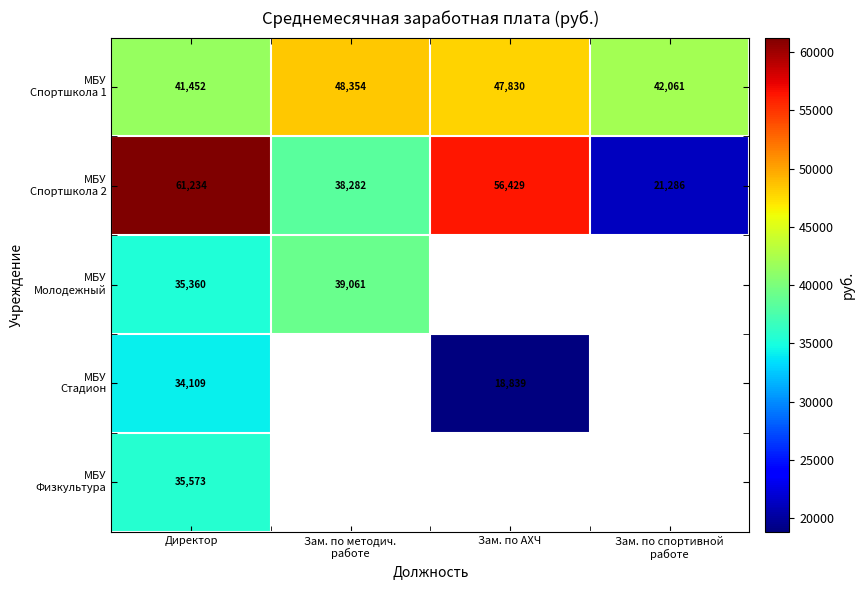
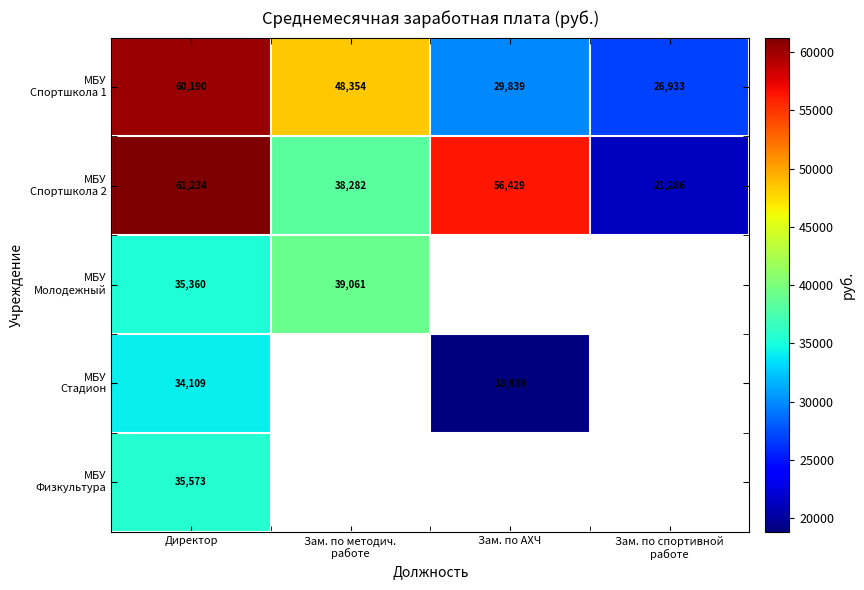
МБУ Спортшкола 1, Директор: 41,452 -> 60,190
МБУ Спортшкола 1, Зам. по АХЧ: 47,830 -> 29,839
МБУ Спортшкола 1, Зам. по спортивной работе: 42,061 -> 26,933
